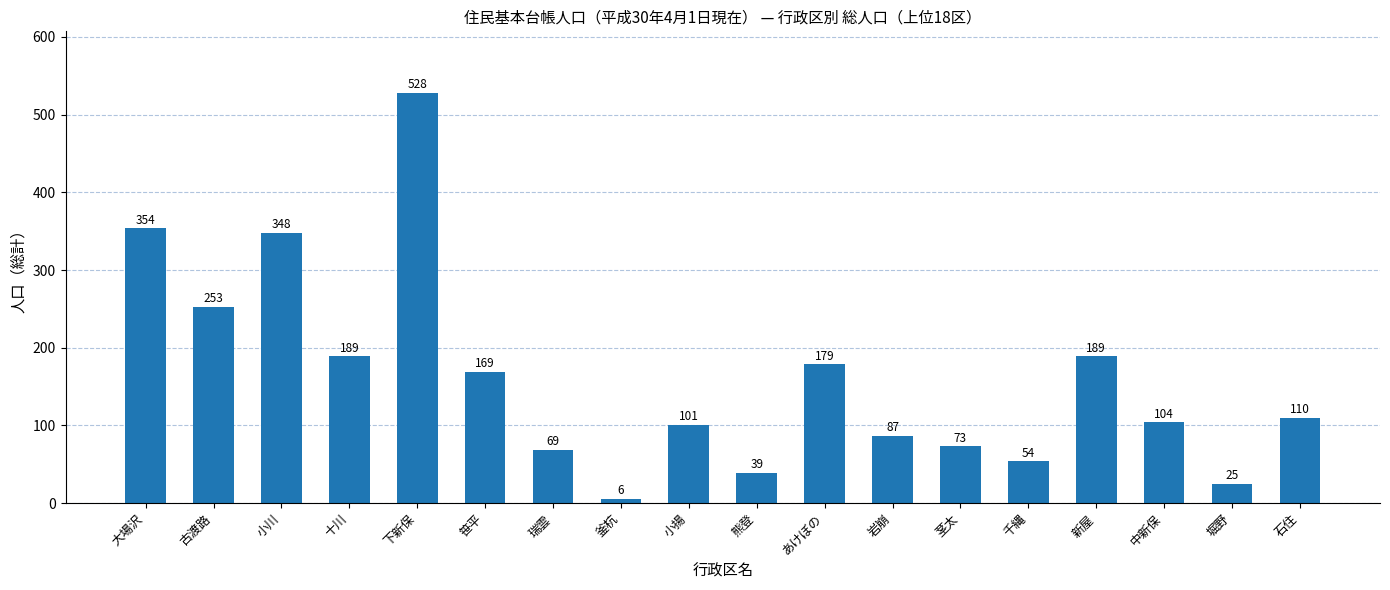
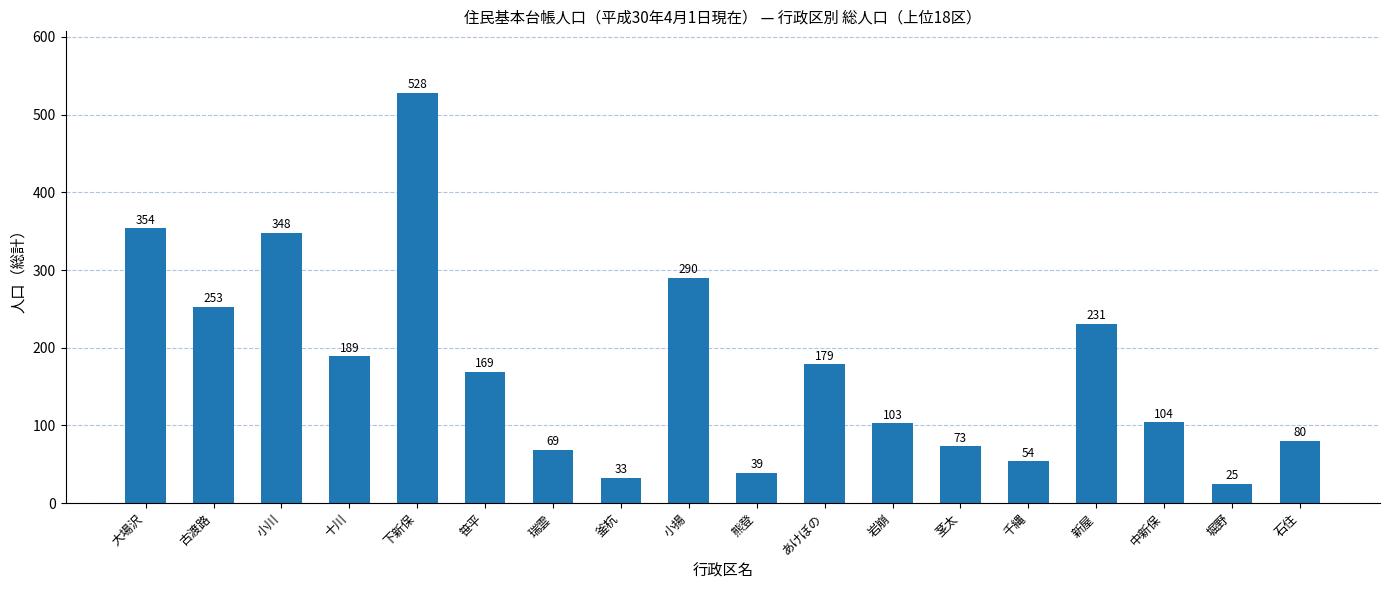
釜杭: 6 -> 33
小揚: 101 -> 290
岩崩: 87 -> 103
新屋: 189 -> 231
石住: 110 -> 80
